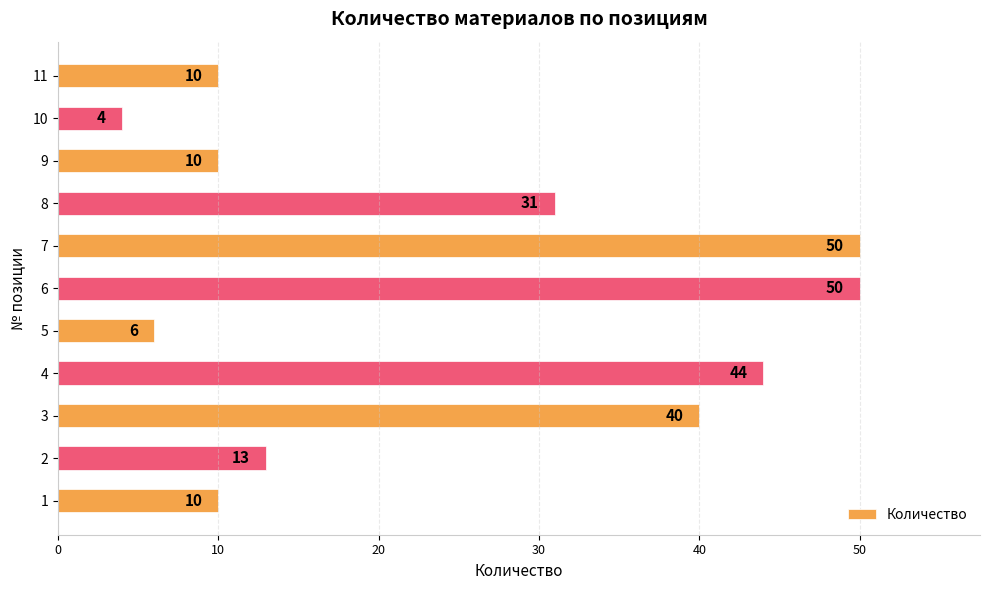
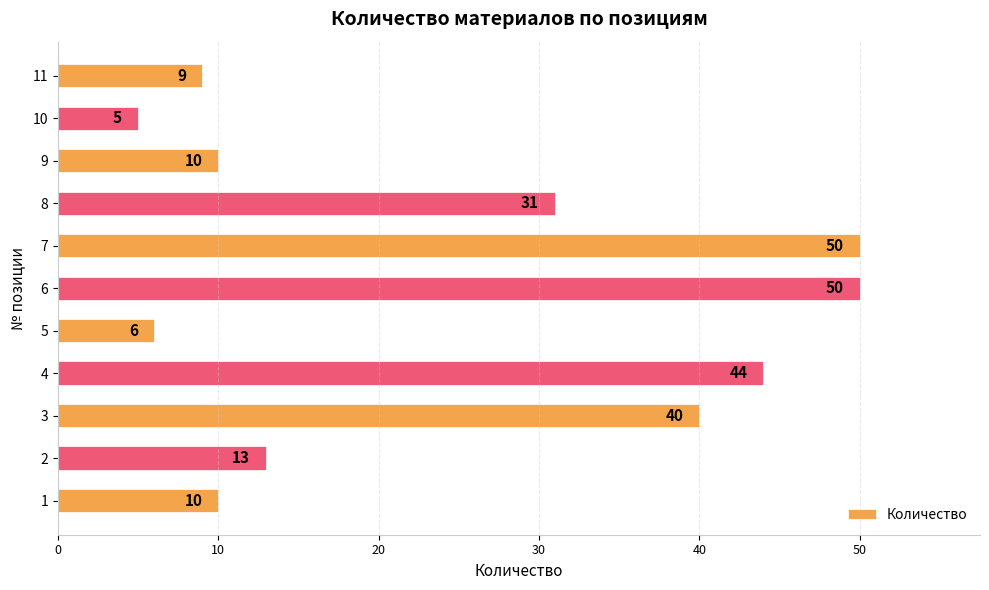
11: 10 -> 9
10: 4 -> 5
